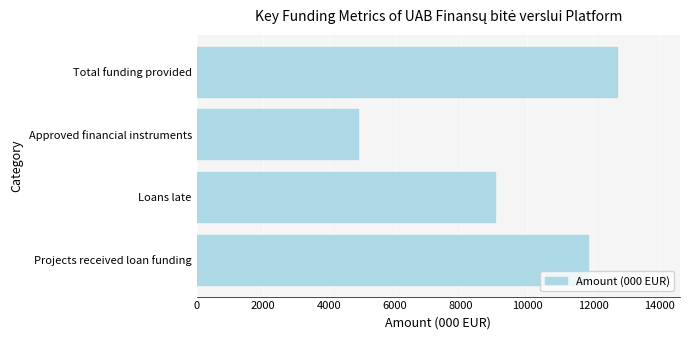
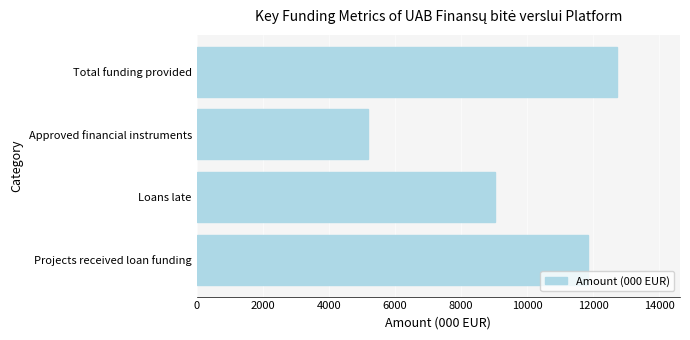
Approved financial instruments: 4900 -> 5200
